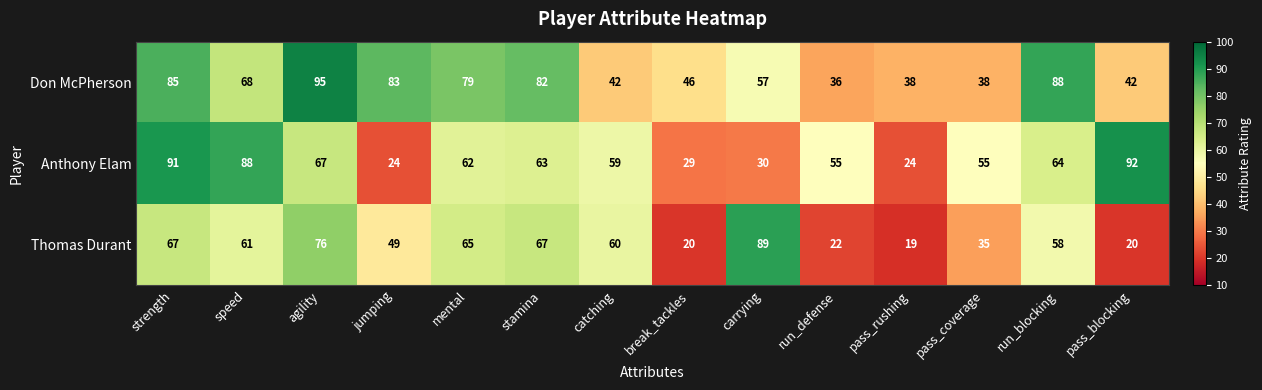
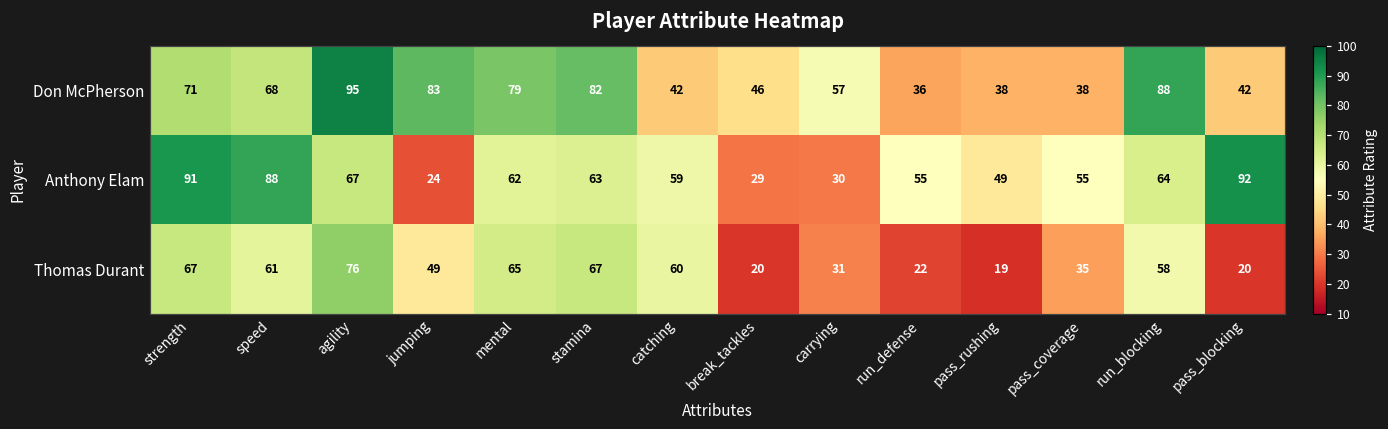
Don McPherson, strength: 85 -> 71
Anthony Elam, pass_rushing: 24 -> 49
Thomas Durant, carrying: 89 -> 31
